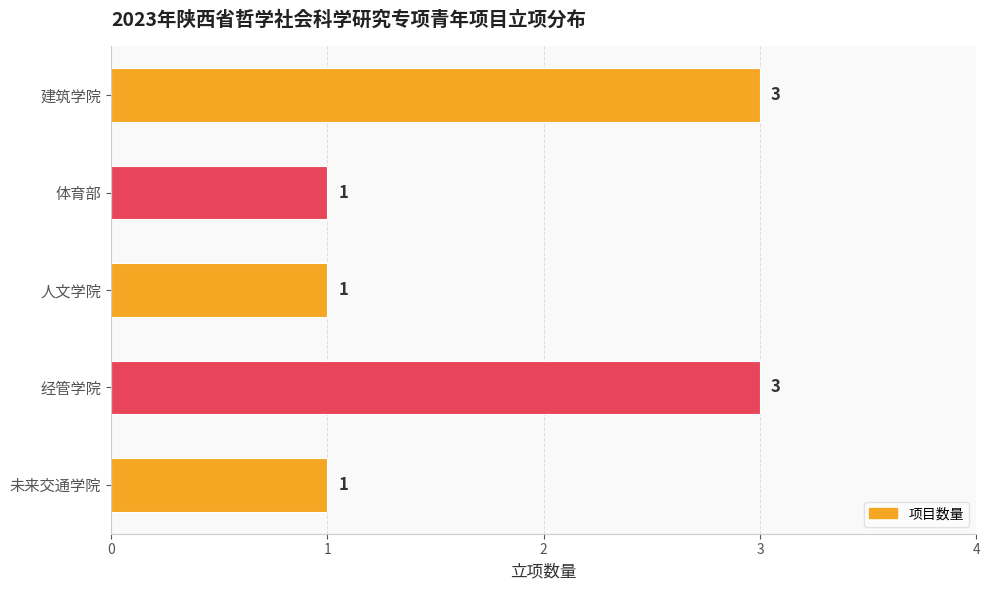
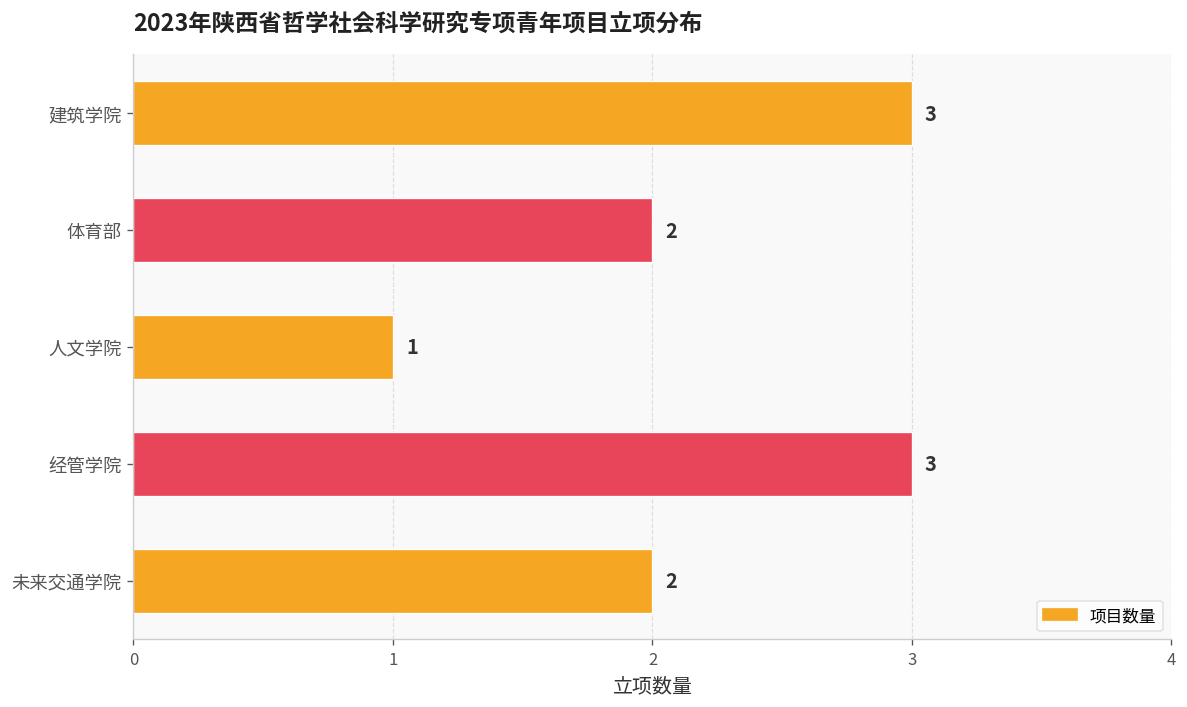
体育部: 1 -> 2
未来交通学院: 1 -> 2
